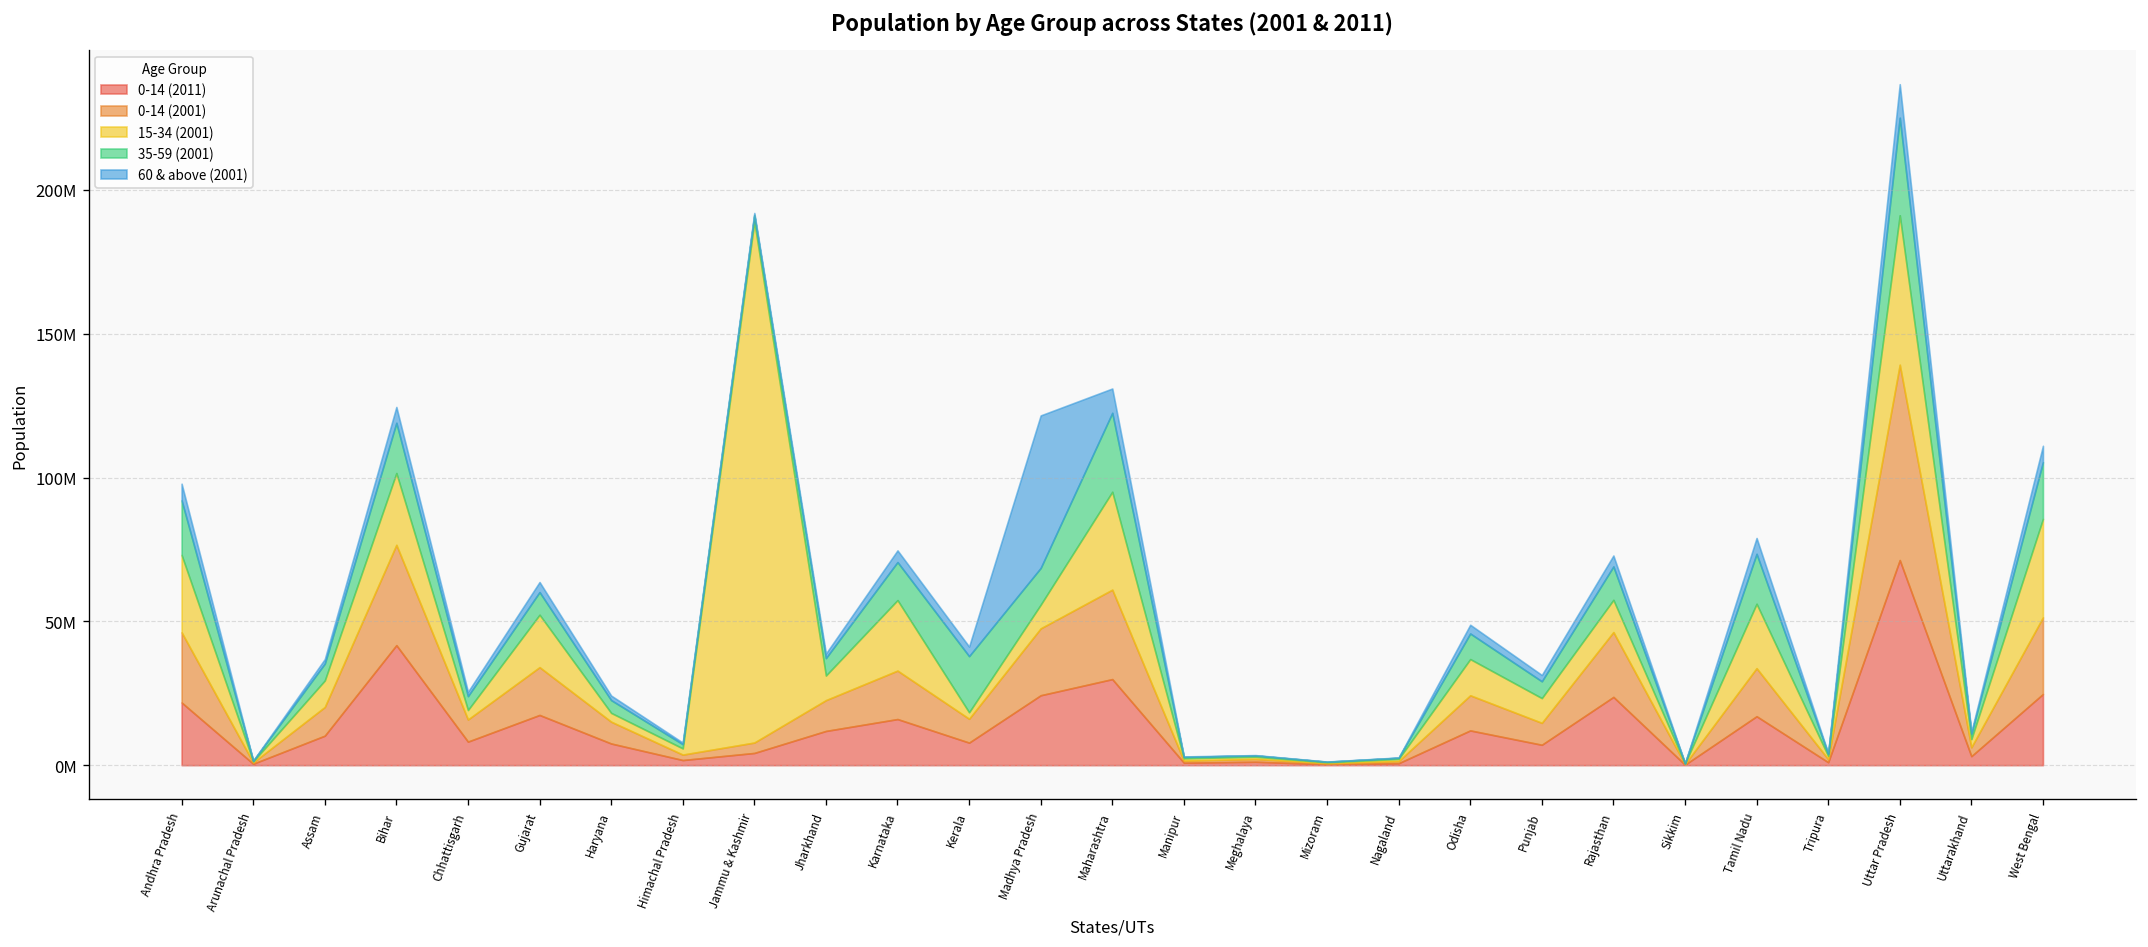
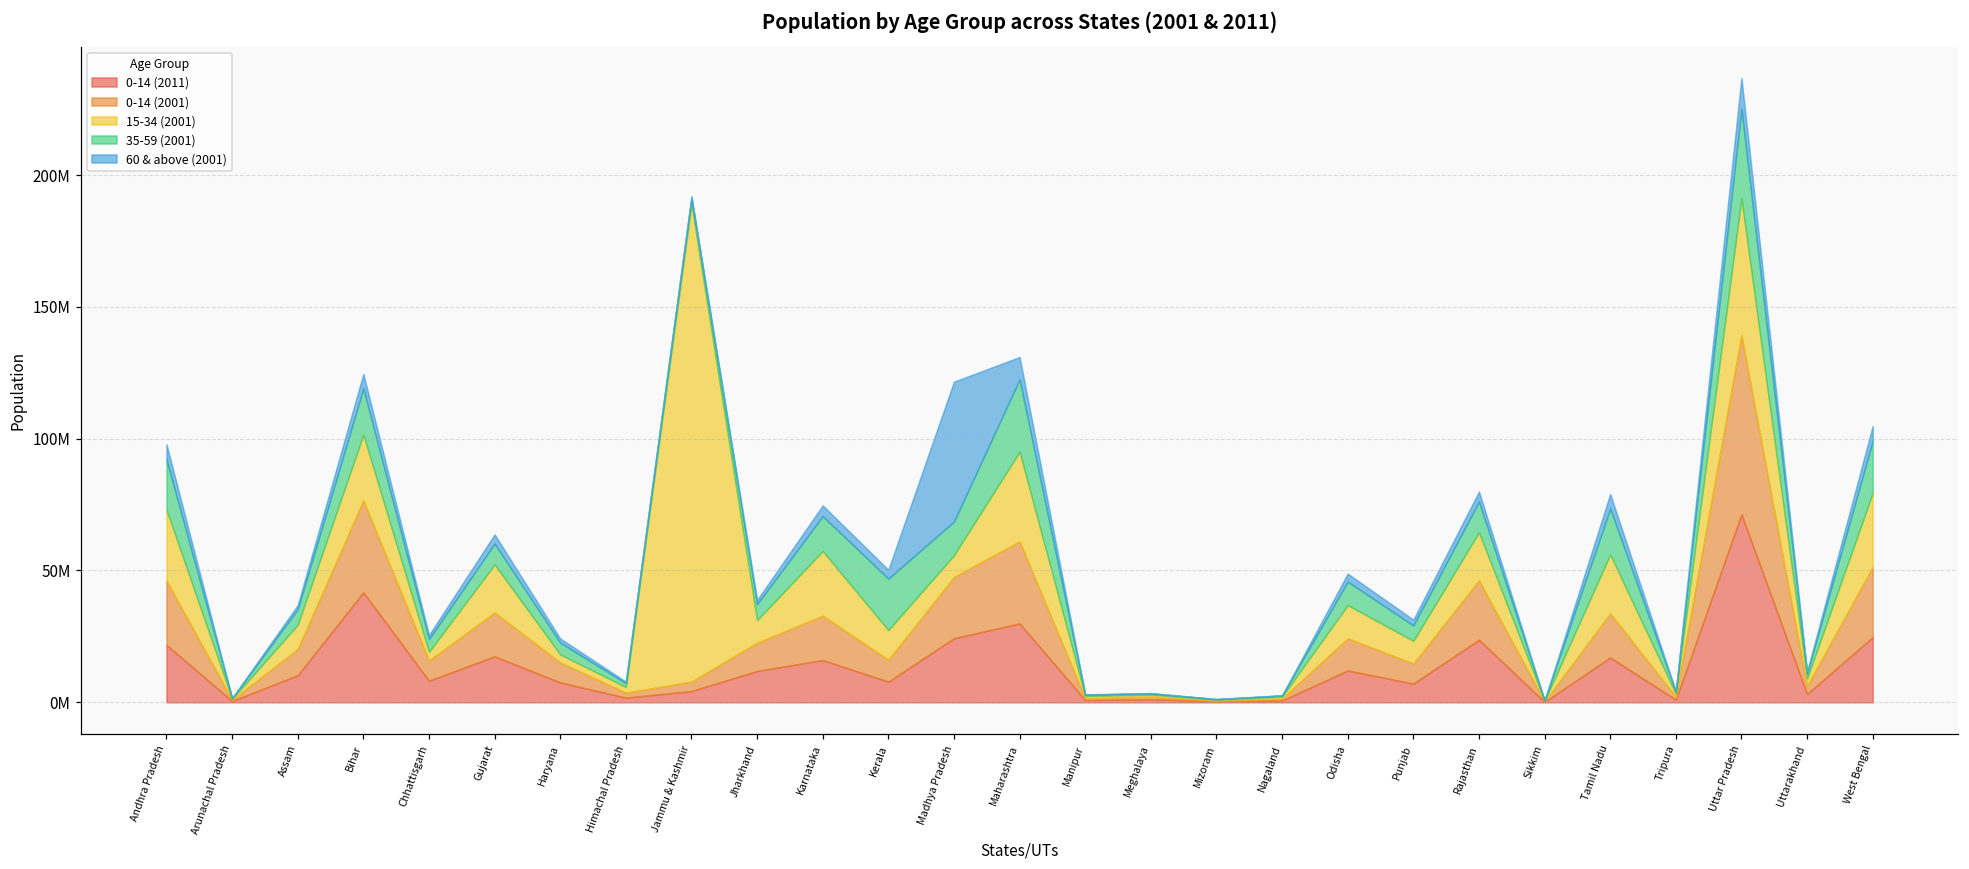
15-34 (2001), Kerala: 2000000 -> 11000000
15-34 (2001), Rajasthan: 11000000 -> 18000000
15-34 (2001), West Bengal: 34000000 -> 28000000
